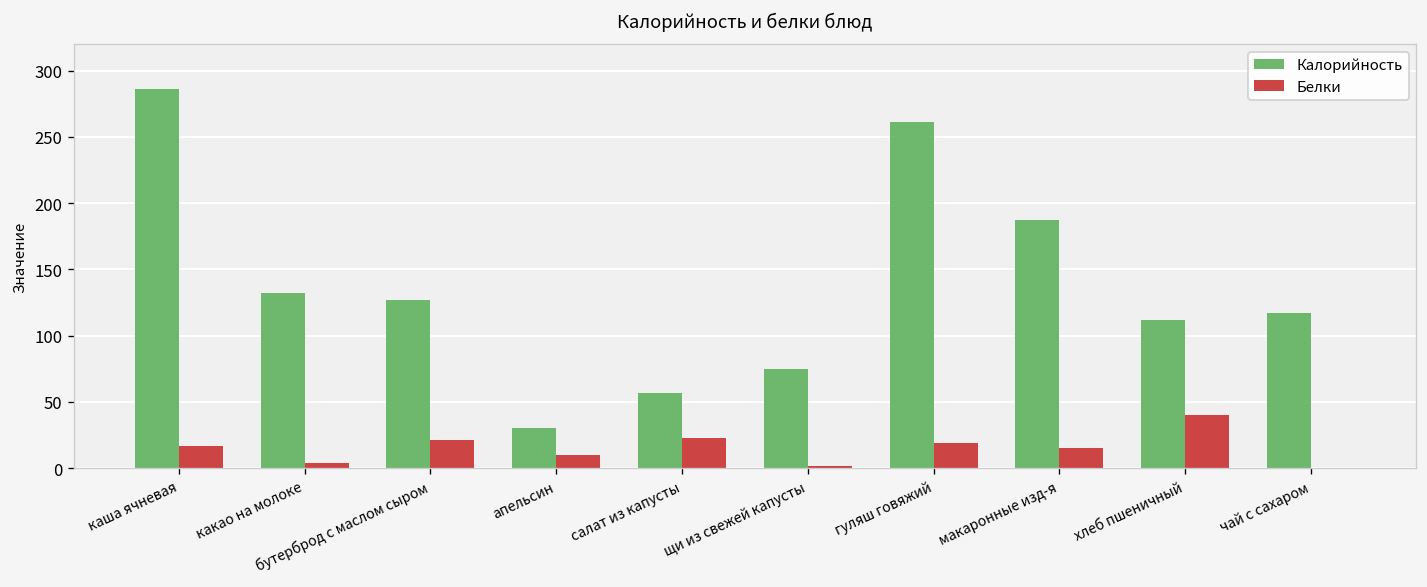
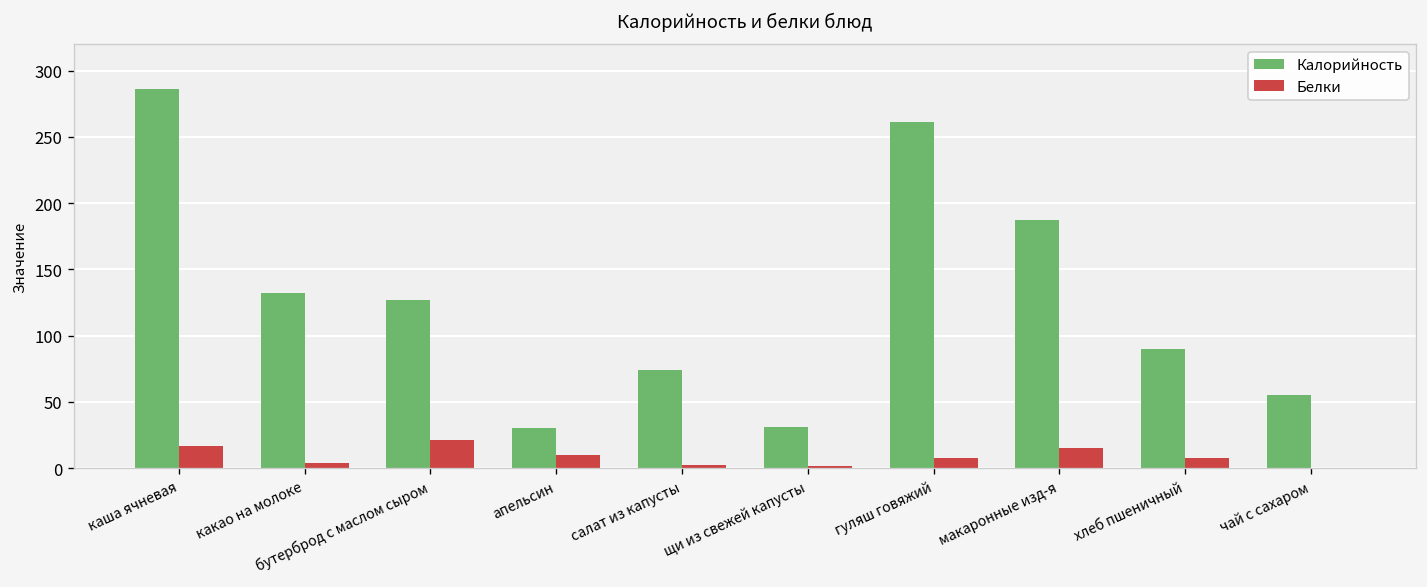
Калорийность, салат из капусты: 57 -> 74
Белки, салат из капусты: 23 -> 2
Калорийность, щи из свежей капусты: 75 -> 31
Белки, гуляш говяжий: 19 -> 8
Калорийность, хлеб пшеничный: 112 -> 90
Белки, хлеб пшеничный: 40 -> 8
Калорийность, чай с сахаром: 117 -> 56
